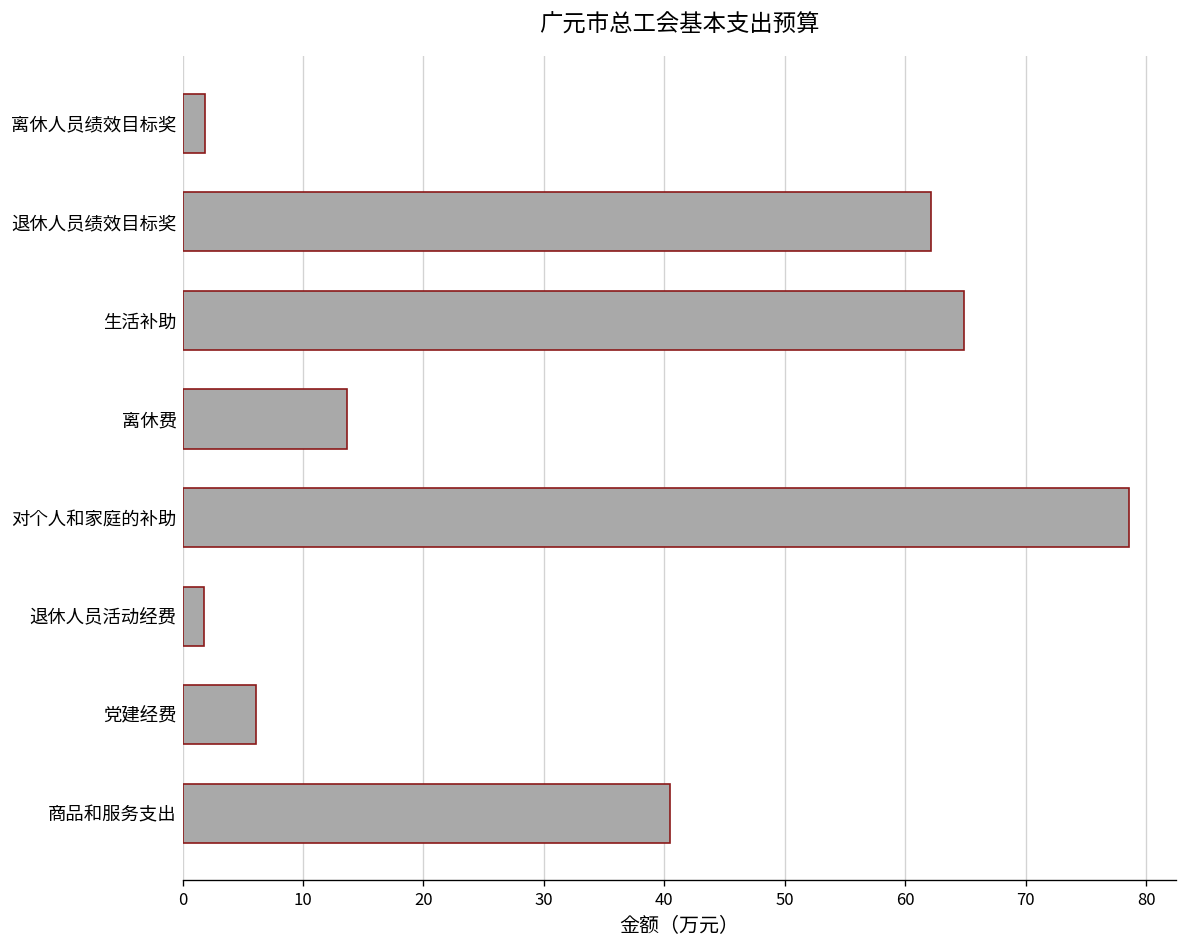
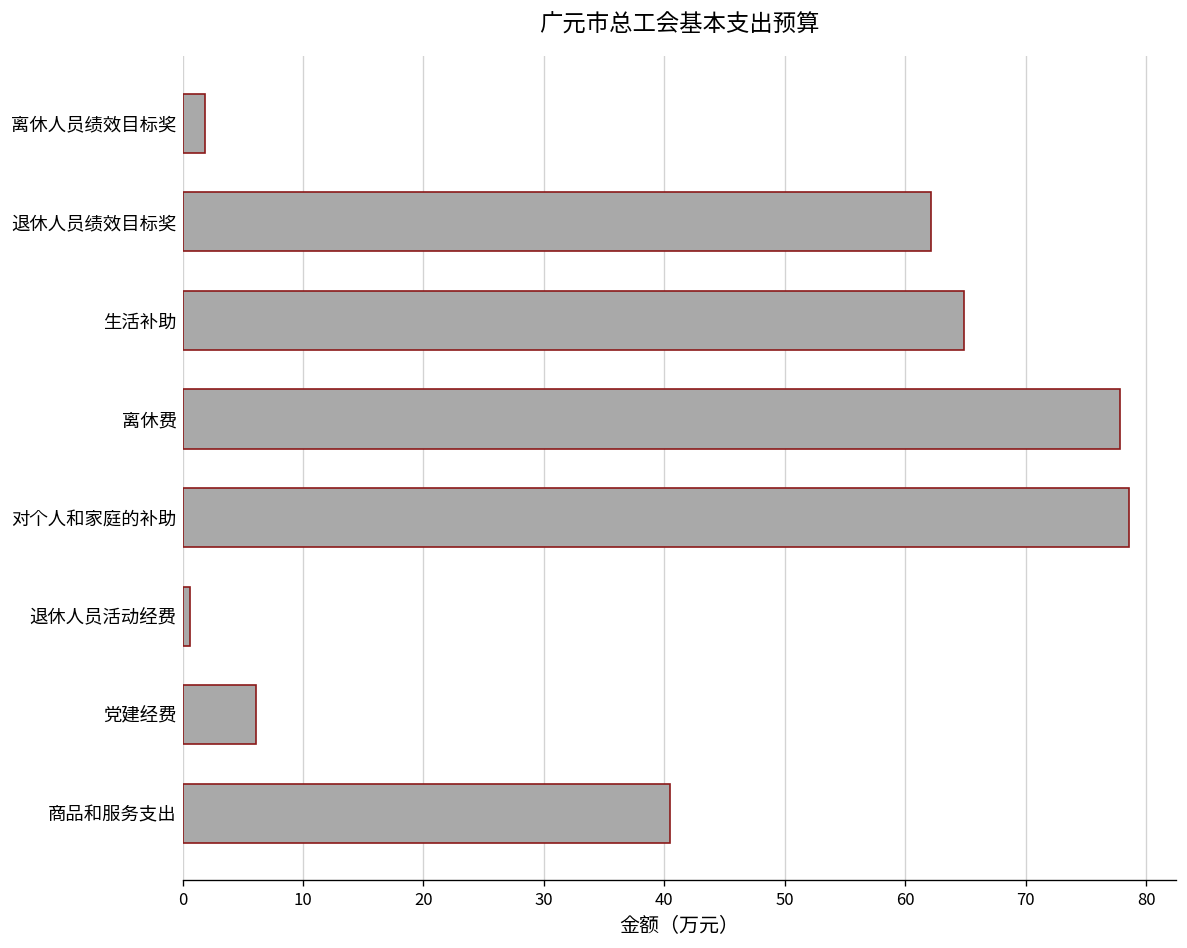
离休费: 13.6 -> 77.8
退休人员活动经费: 1.8 -> 0.6
